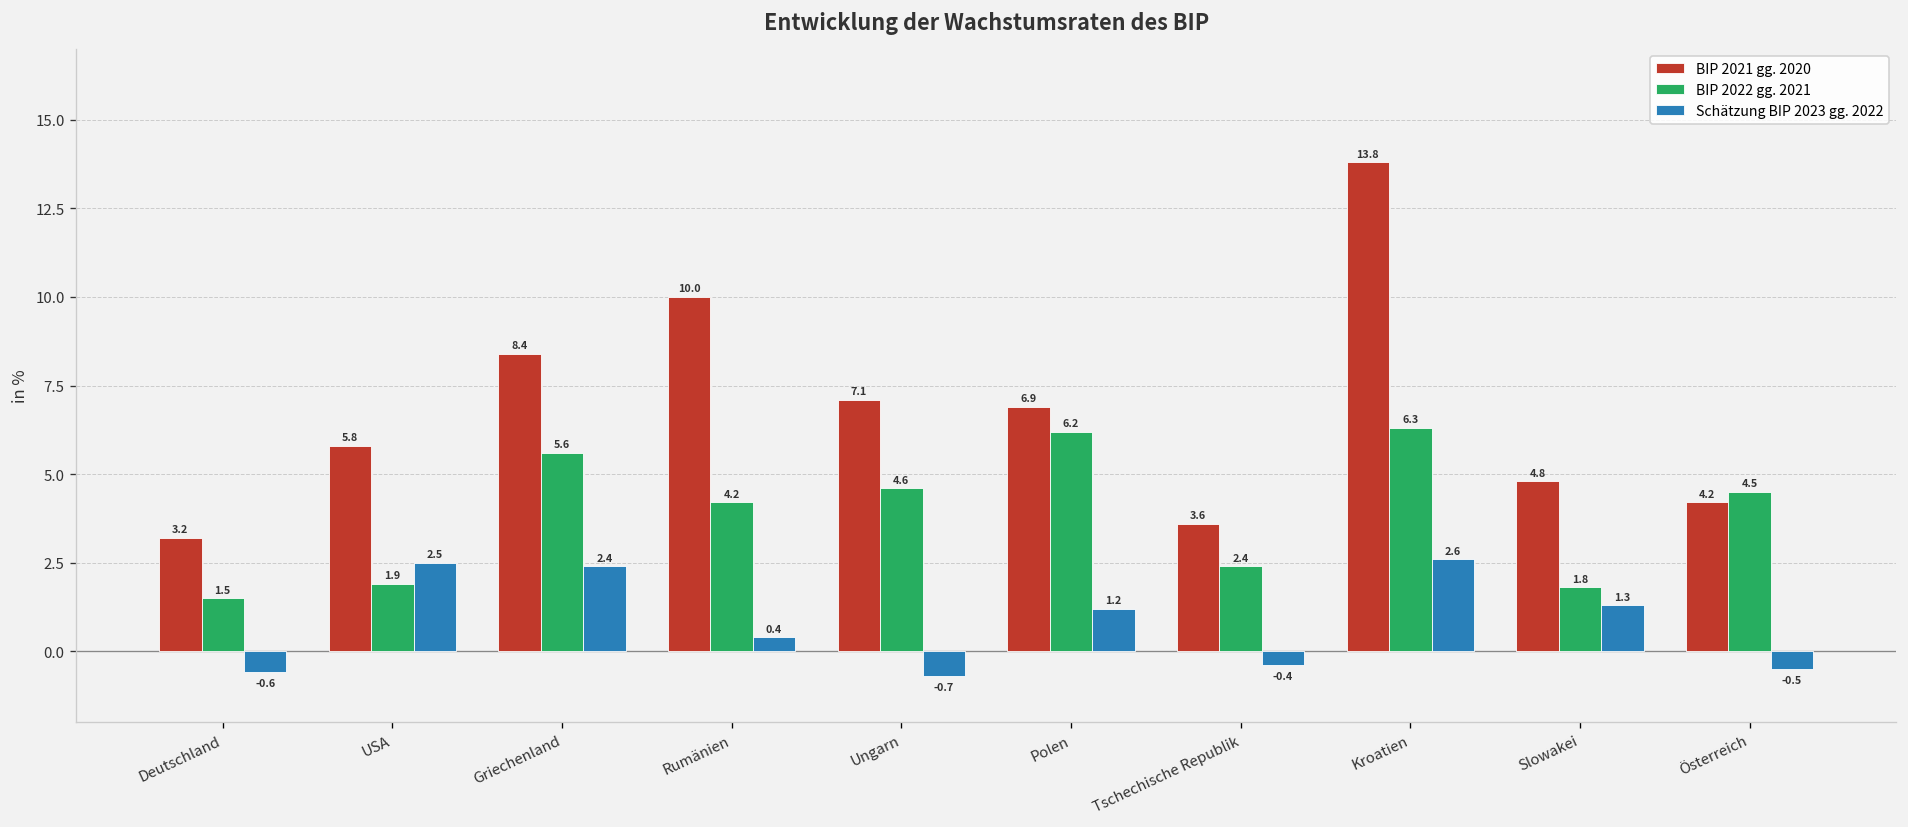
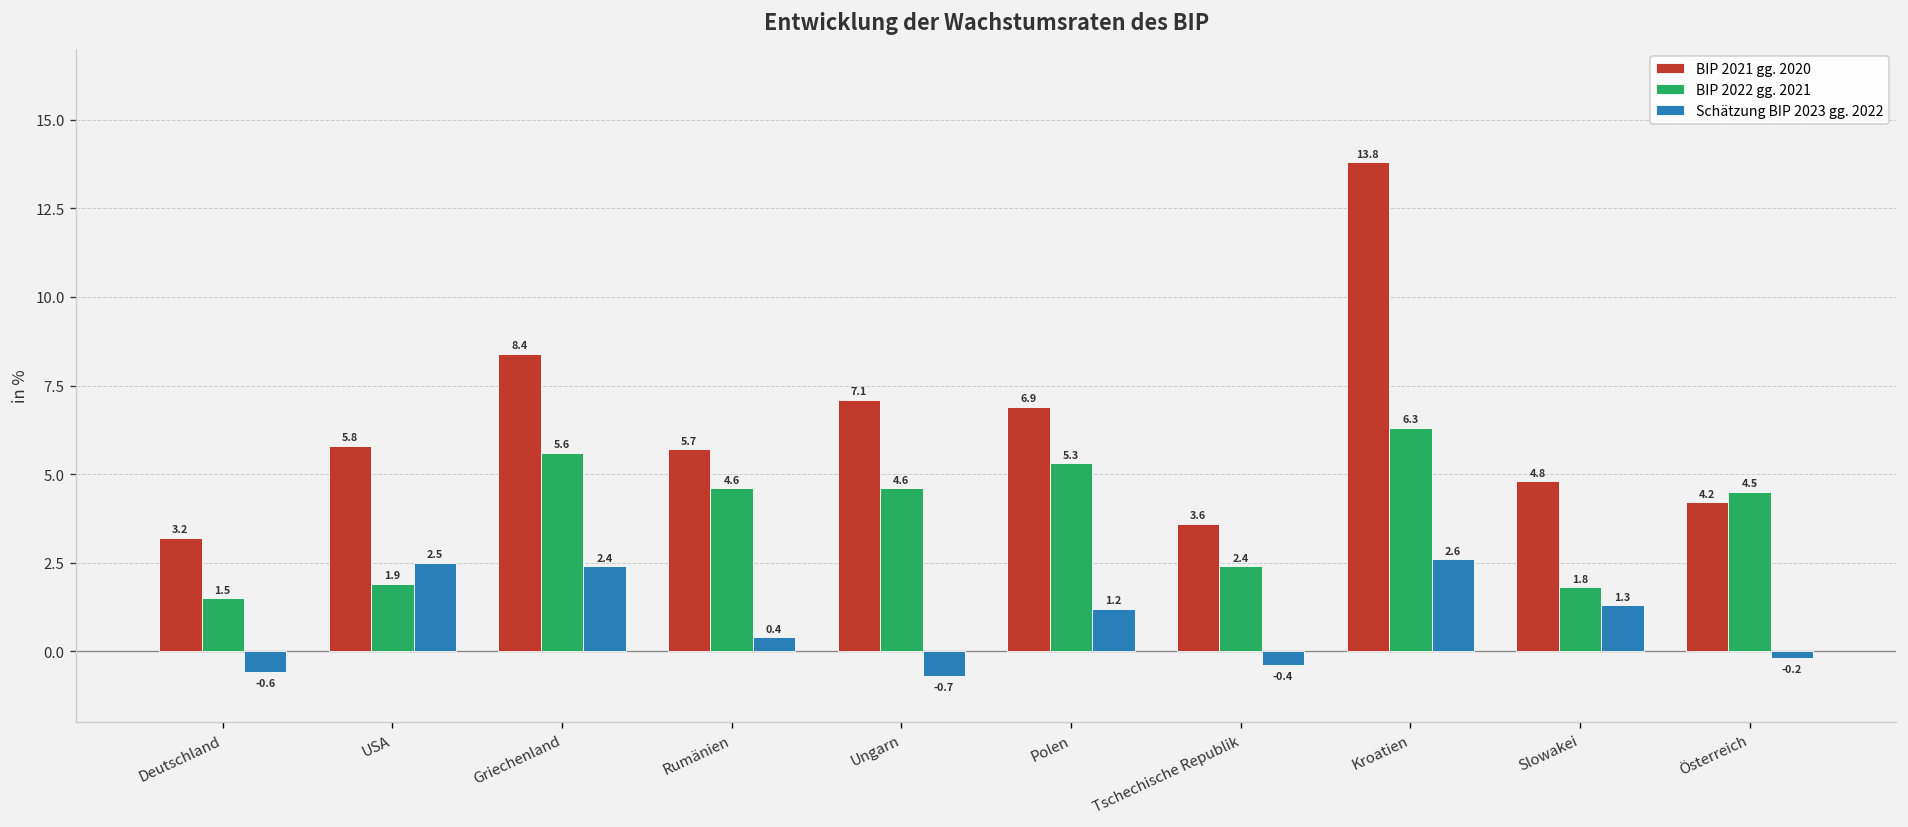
BIP 2021 gg. 2020, Rumänien: 10.0 -> 5.7
BIP 2022 gg. 2021, Rumänien: 4.2 -> 4.6
BIP 2022 gg. 2021, Polen: 6.2 -> 5.3
Schätzung BIP 2023 gg. 2022, Österreich: -0.5 -> -0.2
